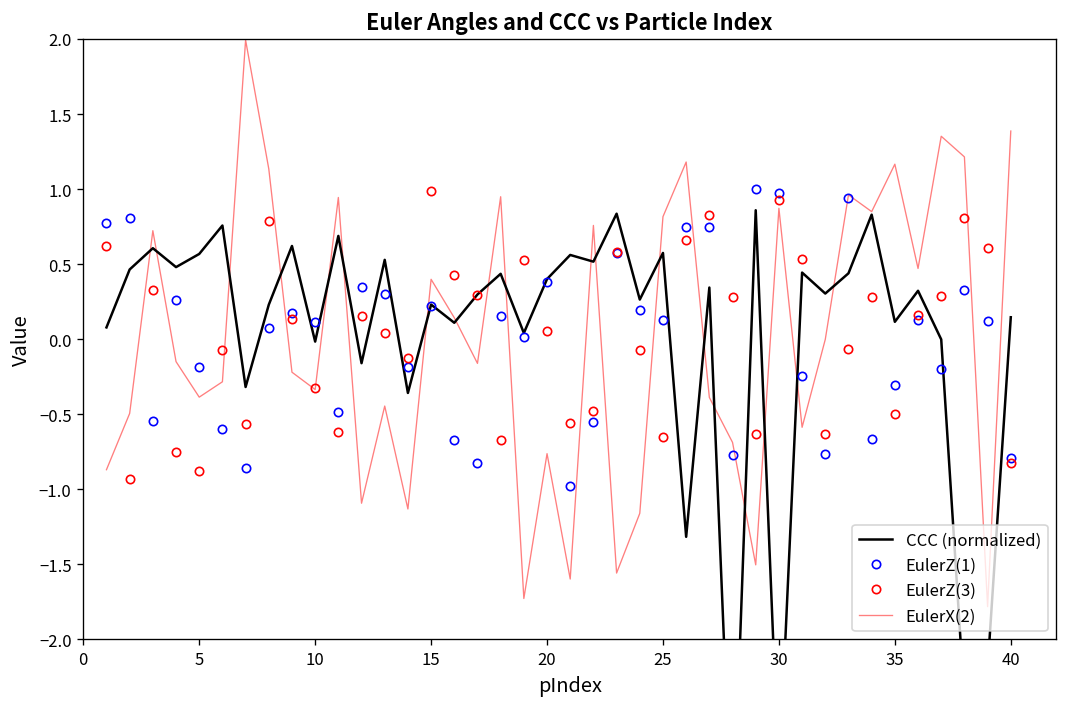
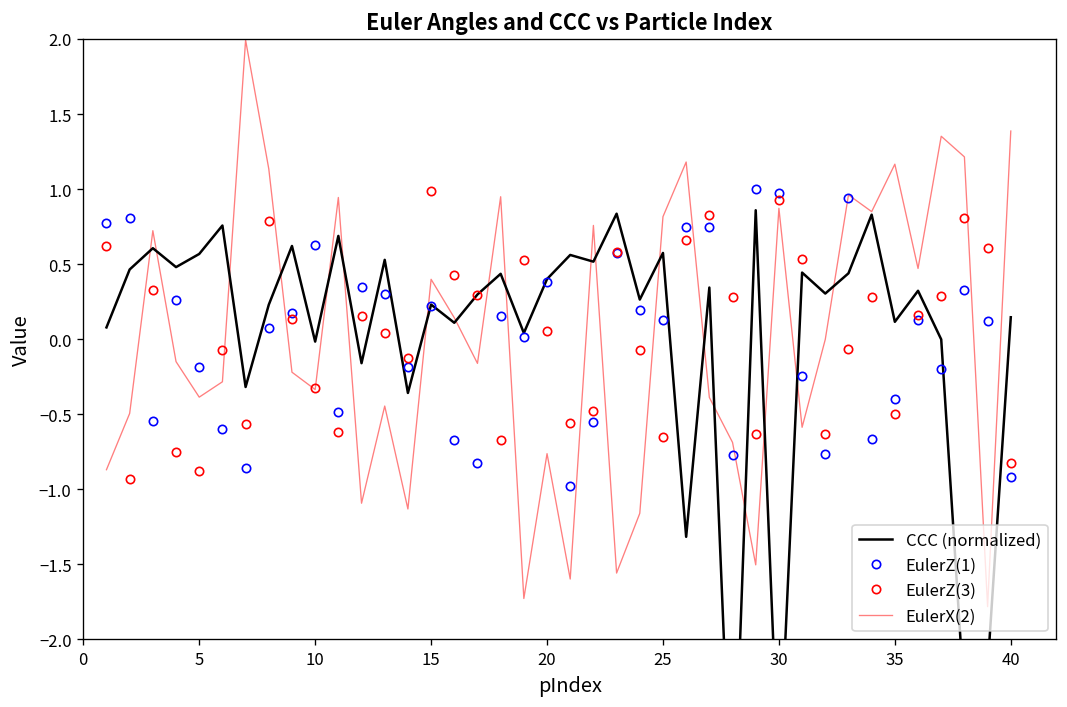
EulerZ(1), 10: 0.12 -> 0.62
EulerZ(1), 35: -0.30 -> -0.40
EulerZ(1), 40: -0.79 -> -0.92
